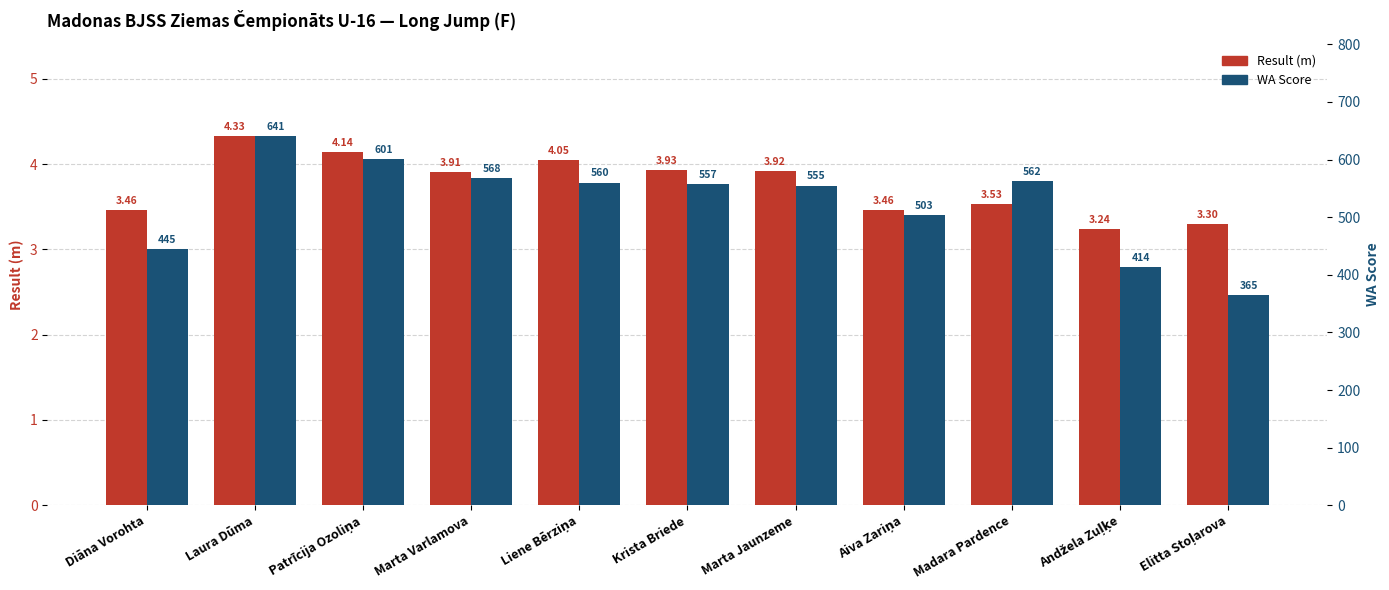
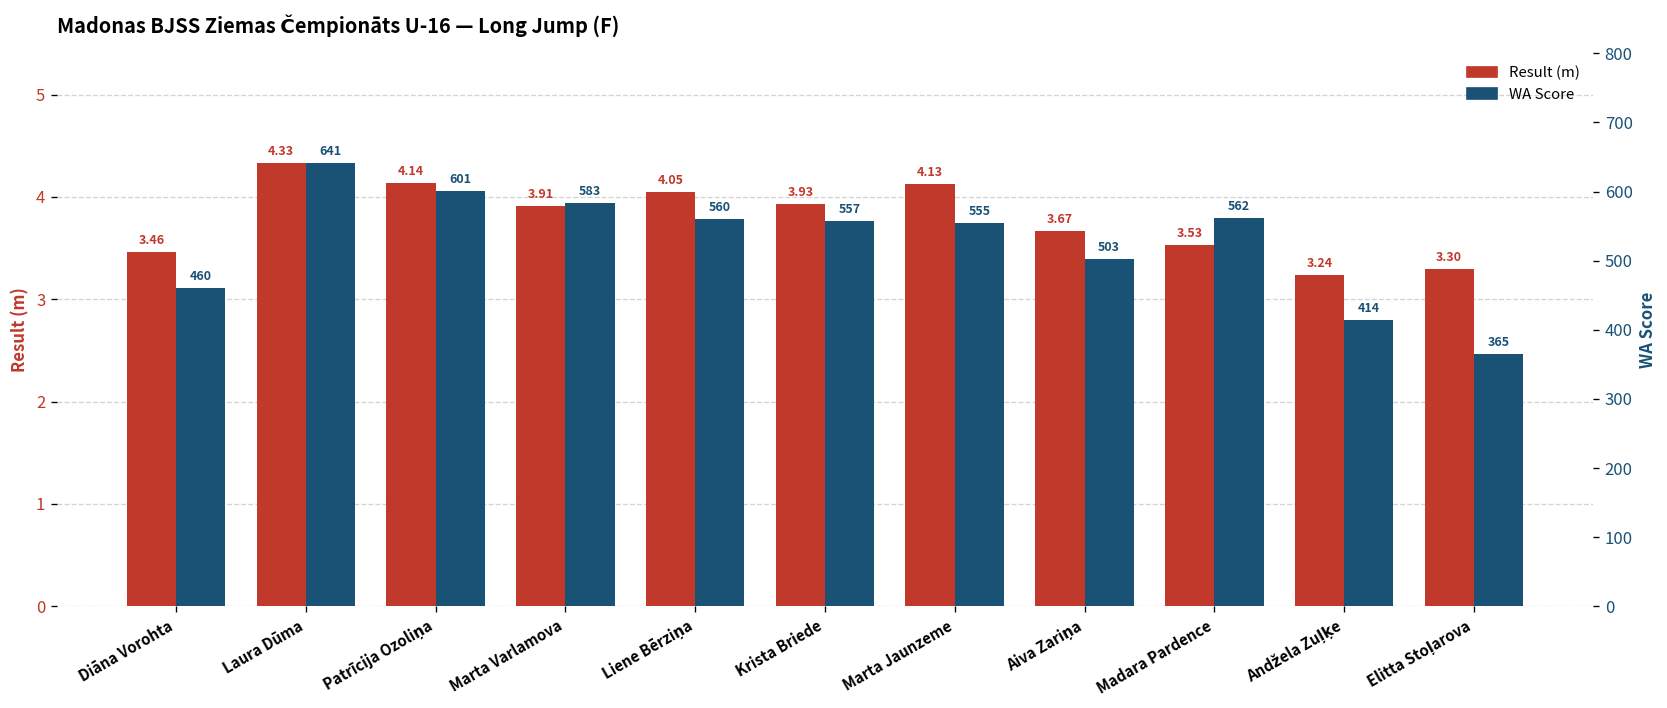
Result (m), Marta Jaunzeme: 3.92 -> 4.13
Result (m), Aiva Zariņa: 3.46 -> 3.67
WA Score, Diāna Vorohta: 445 -> 460
WA Score, Marta Varlamova: 568 -> 583
